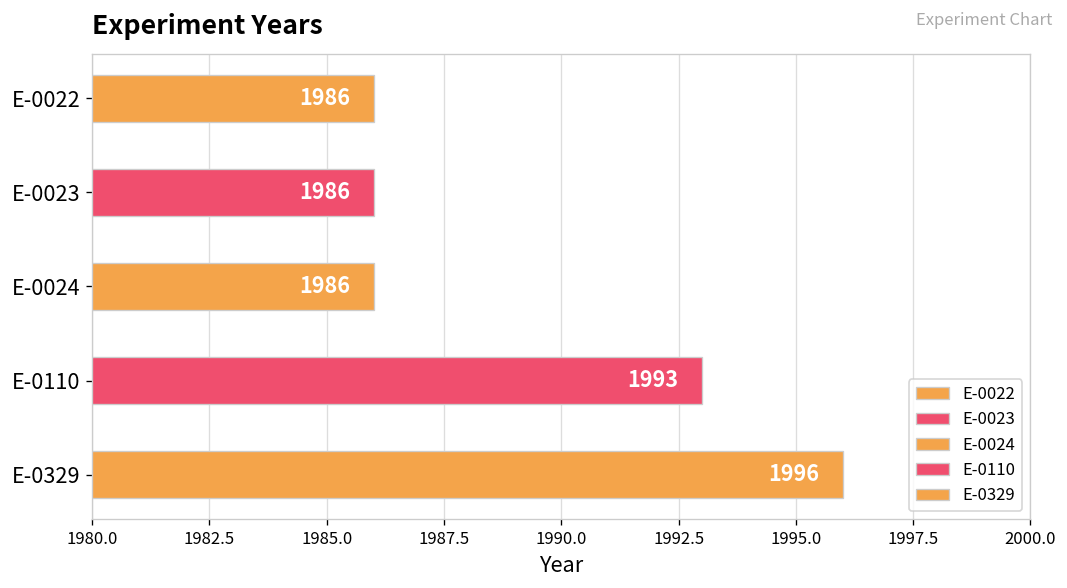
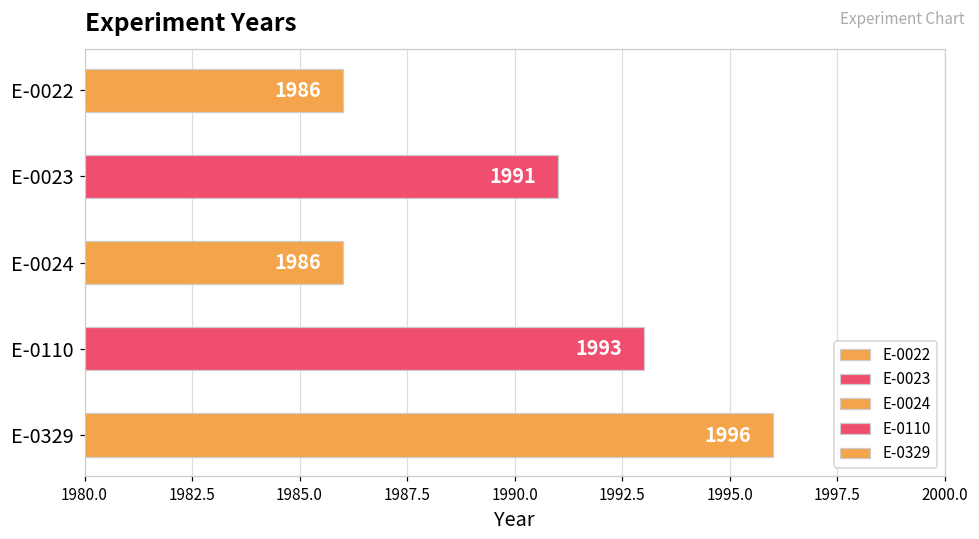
E-0023: 1986 -> 1991
